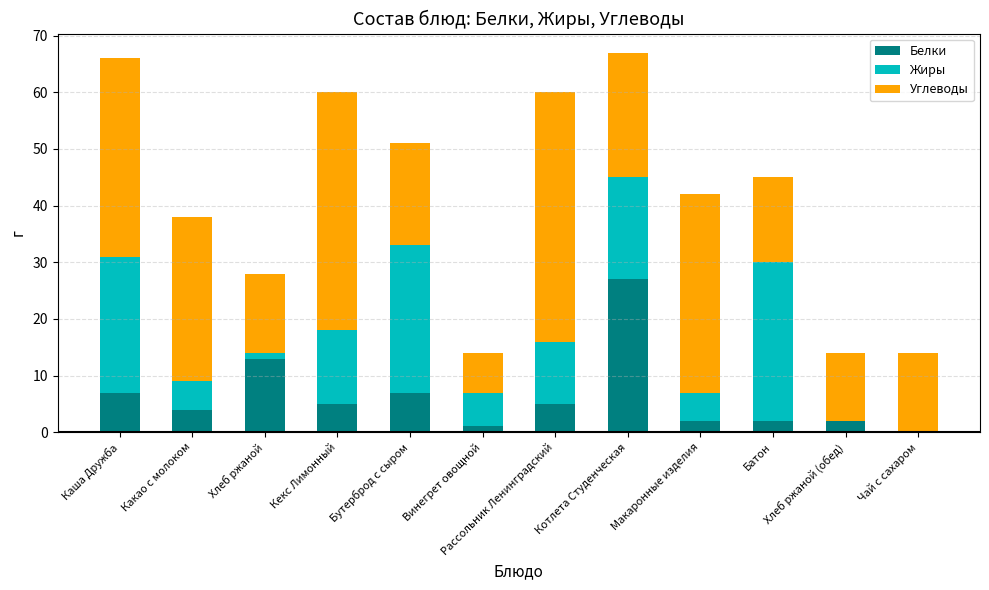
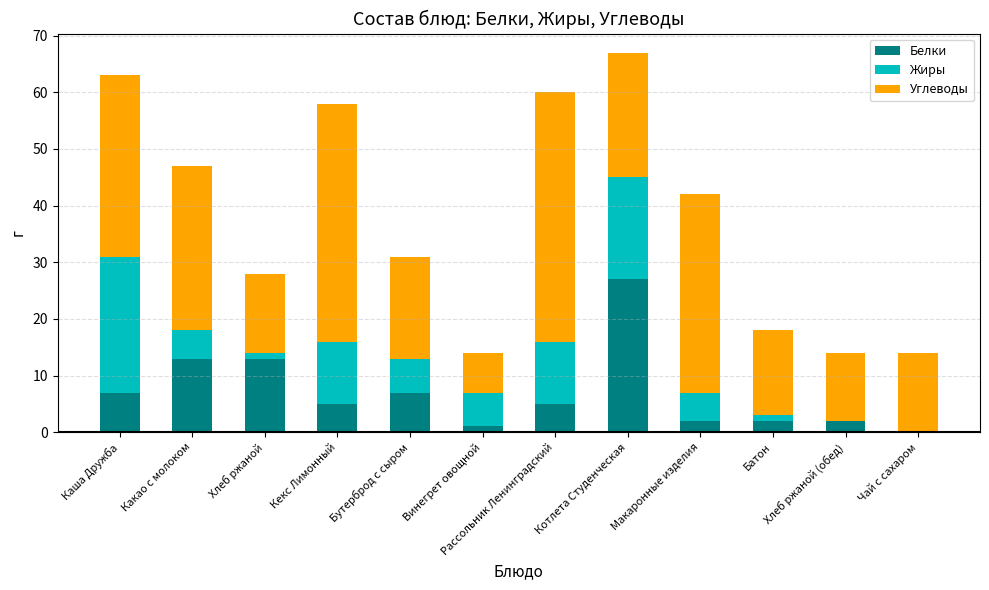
Углеводы, Каша Дружба: 35 -> 32
Белки, Какао с молоком: 4 -> 13
Жиры, Кекс Лимонный: 13 -> 11
Жиры, Бутерброд с сыром: 26 -> 6
Жиры, Батон: 28 -> 1
